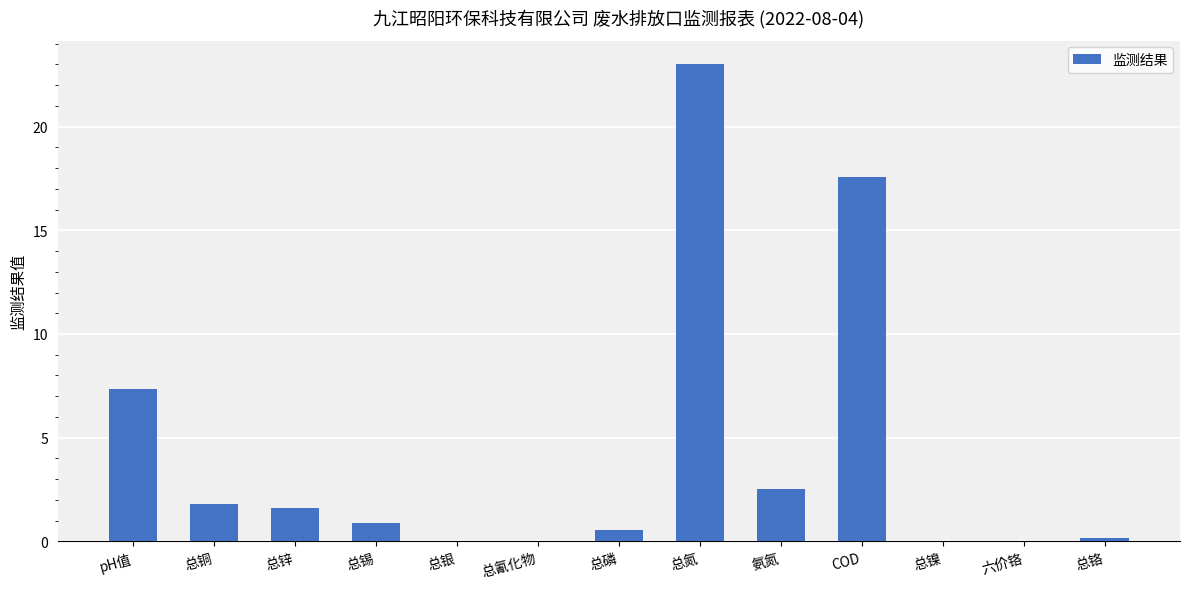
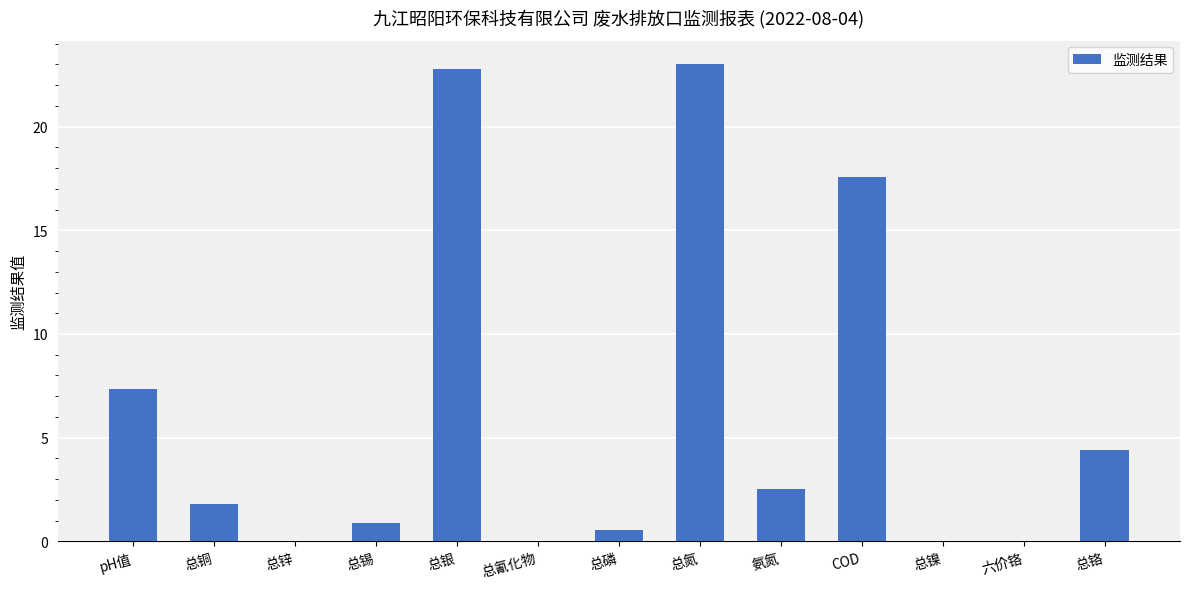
总锌: 1.6 -> 0.0
总银: 0.0 -> 22.8
总铬: 0.2 -> 4.4
